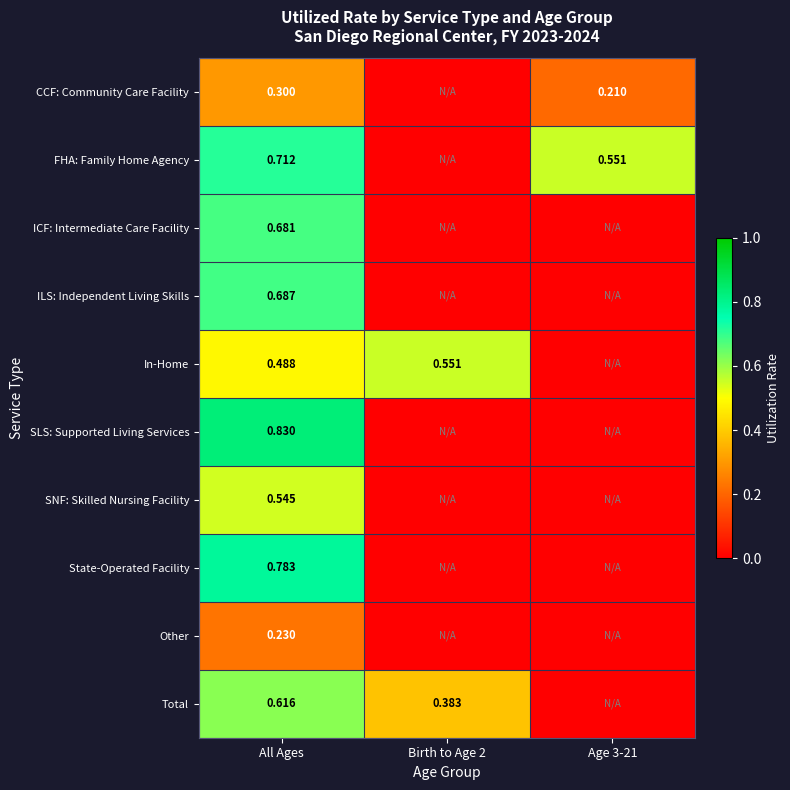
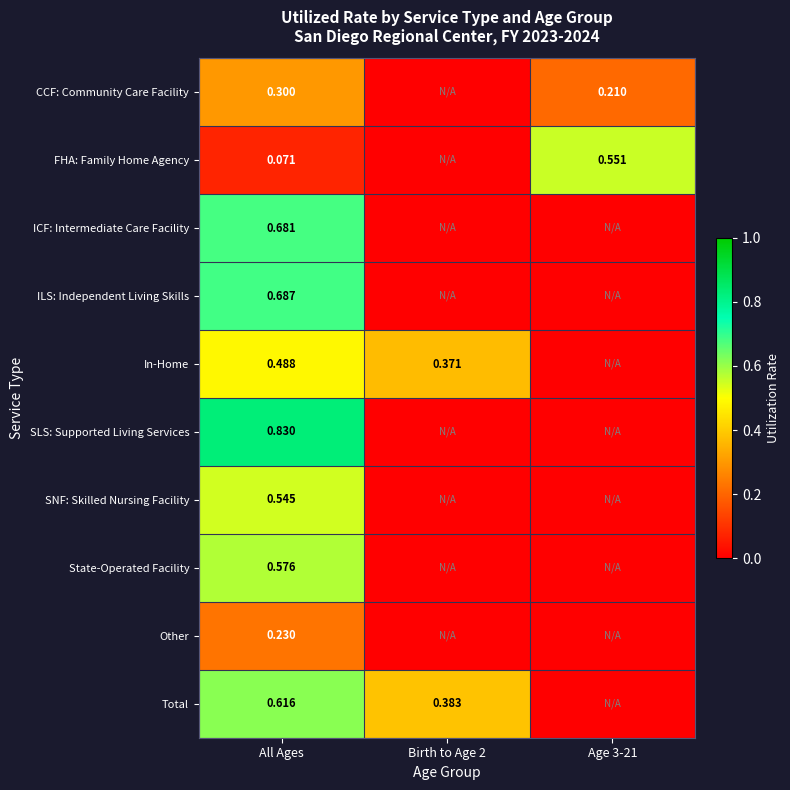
FHA: Family Home Agency, All Ages: 0.712 -> 0.071
In-Home, Birth to Age 2: 0.551 -> 0.371
State-Operated Facility, All Ages: 0.783 -> 0.576
